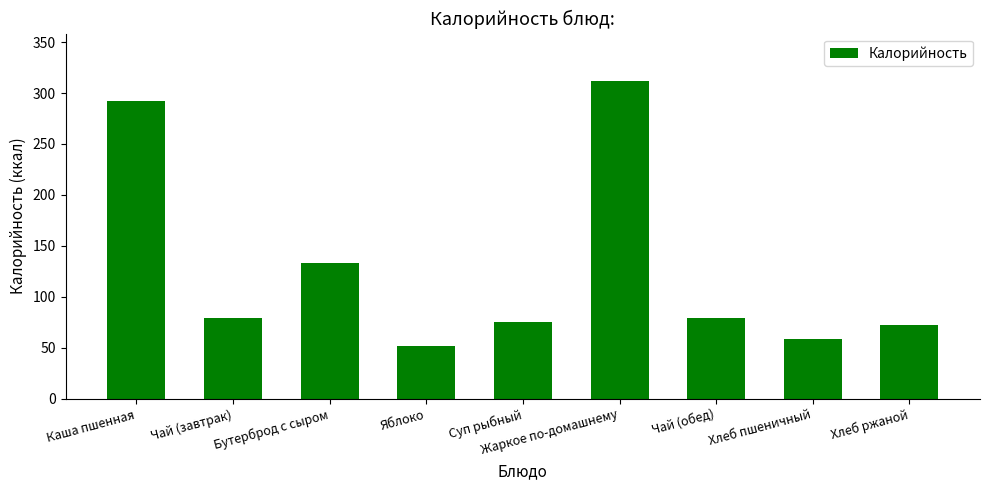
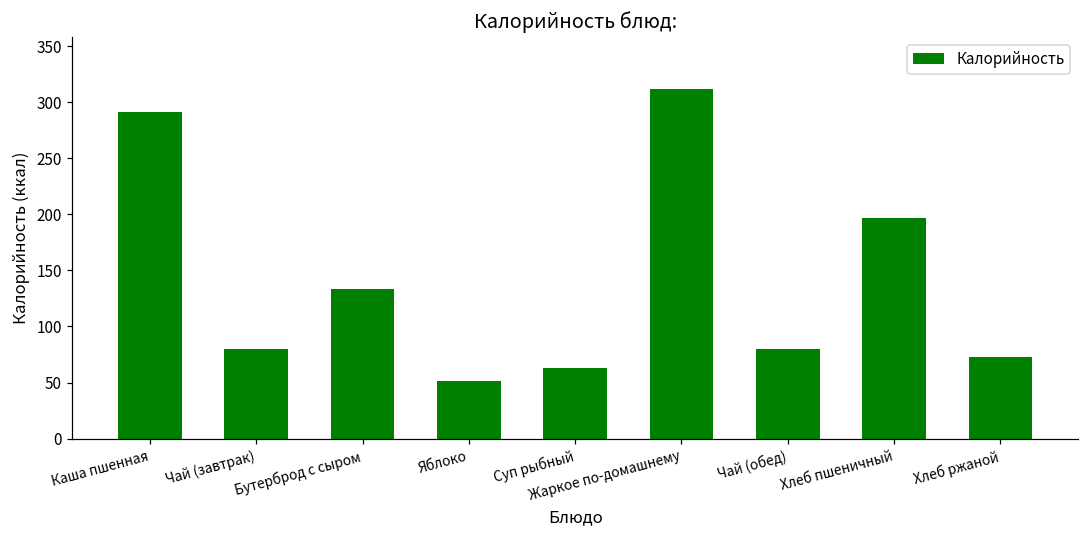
Суп рыбный: 76 -> 63
Хлеб пшеничный: 59 -> 197
